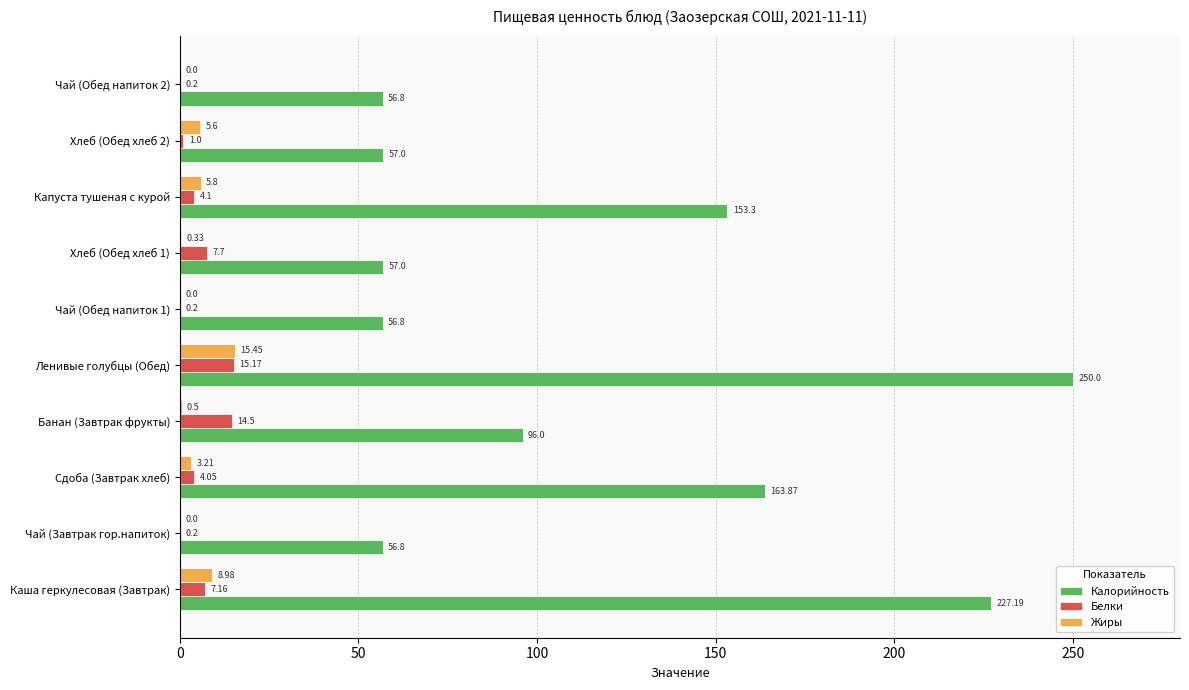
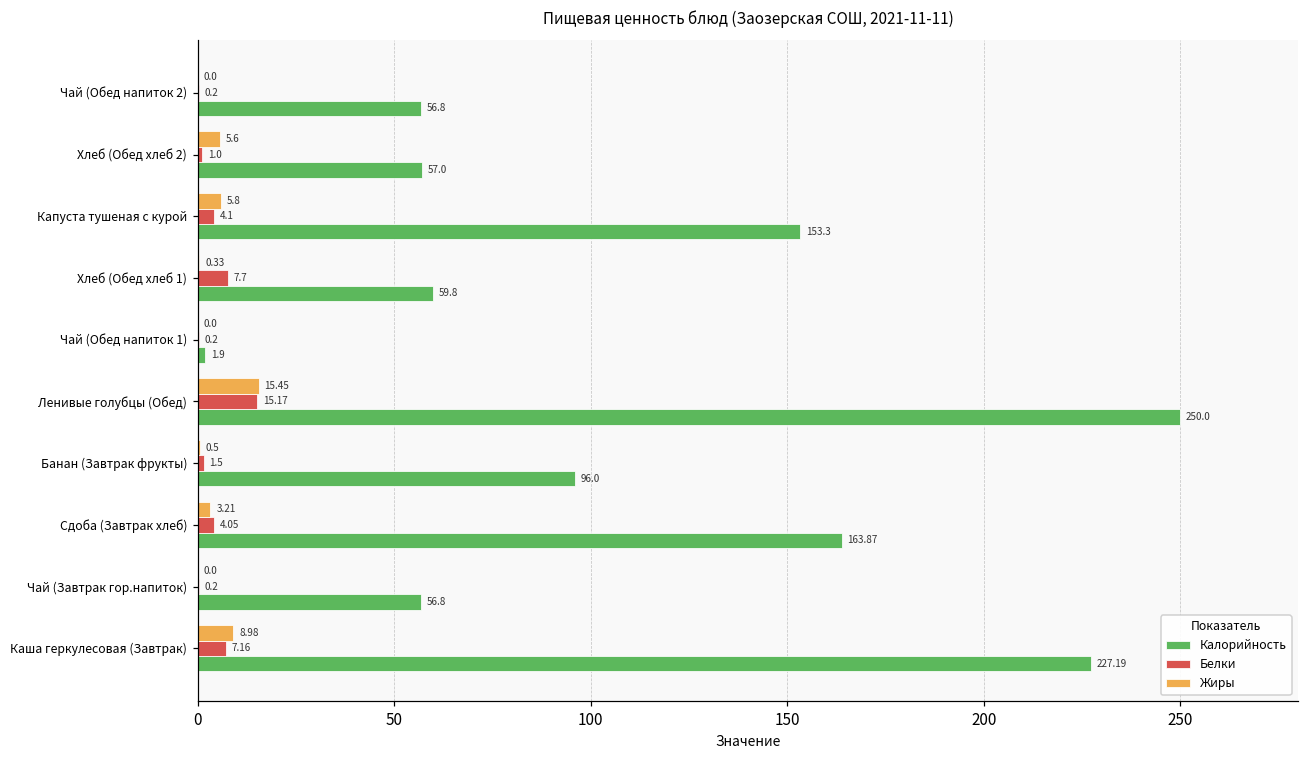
Калорийность, Хлеб (Обед хлеб 1): 57.0 -> 59.8
Калорийность, Чай (Обед напиток 1): 56.8 -> 1.9
Белки, Банан (Завтрак фрукты): 14.5 -> 1.5
